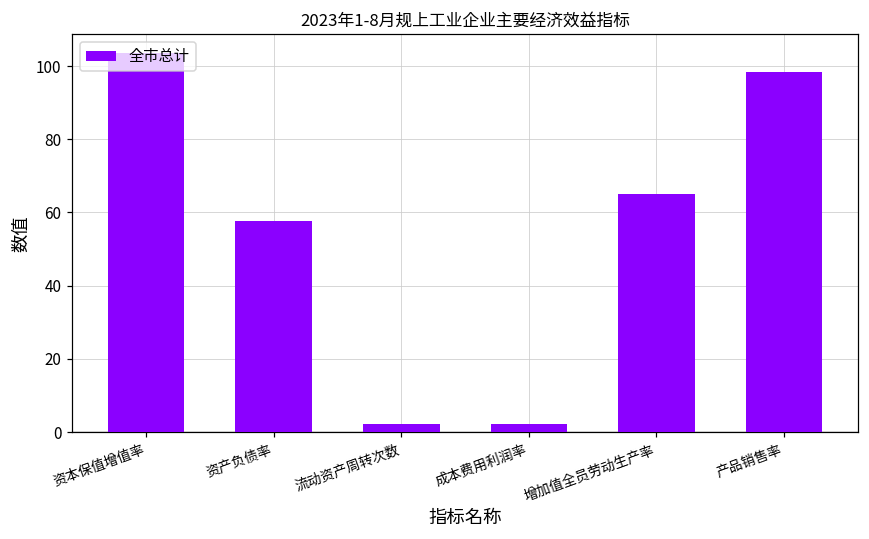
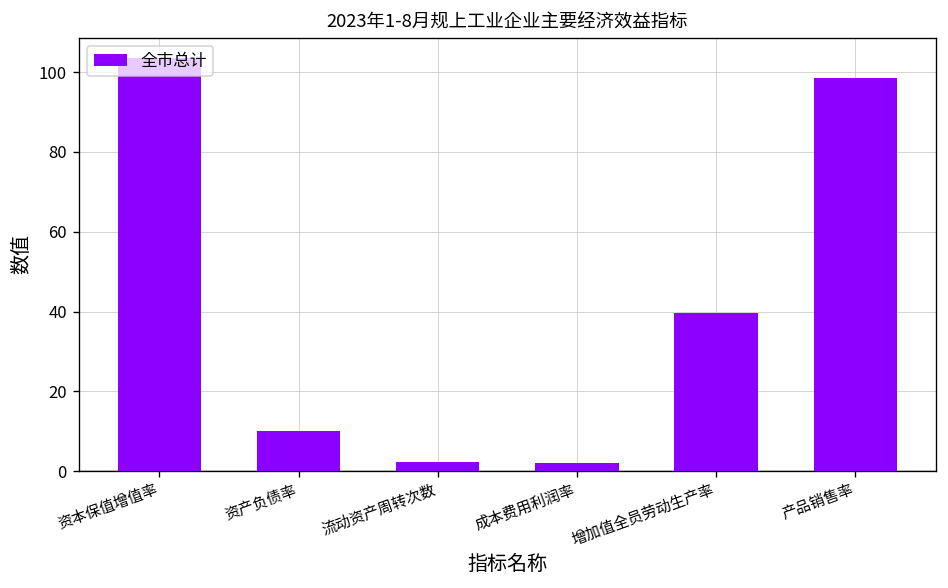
资产负债率: 58 -> 10
增加值全员劳动生产率: 65 -> 40
